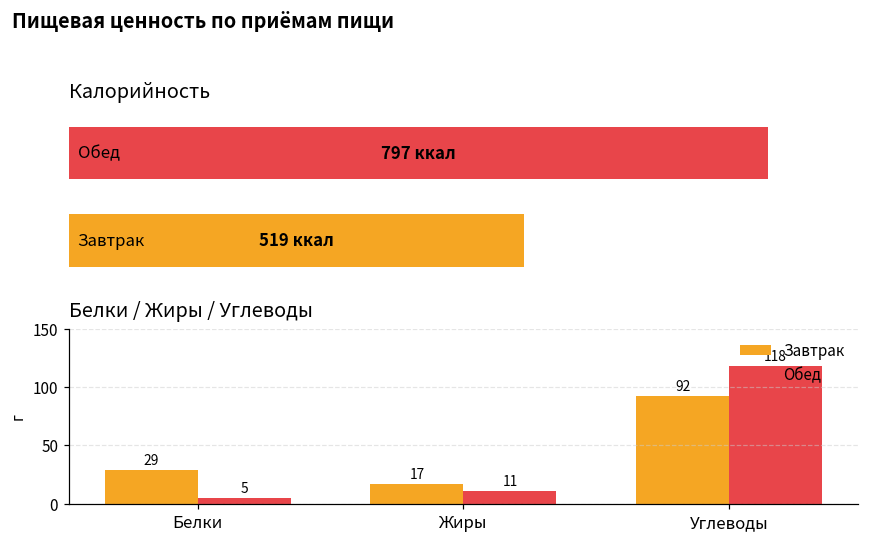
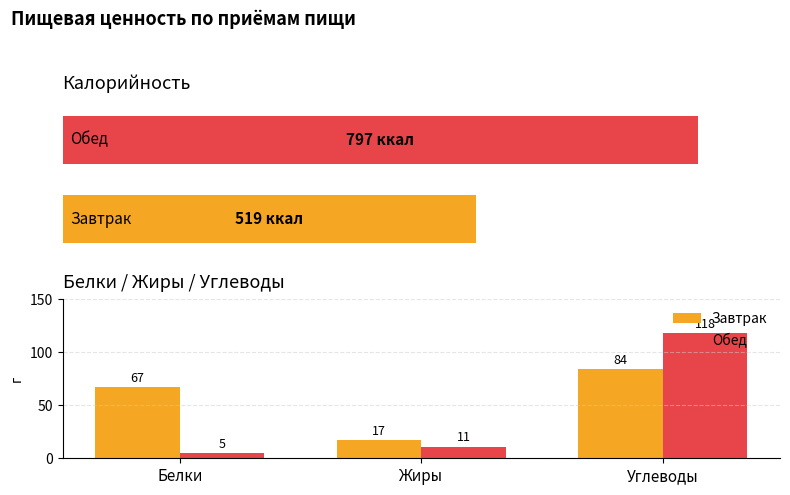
Белки / Жиры / Углеводы, Завтрак, Белки: 29 -> 67
Белки / Жиры / Углеводы, Завтрак, Углеводы: 92 -> 84
